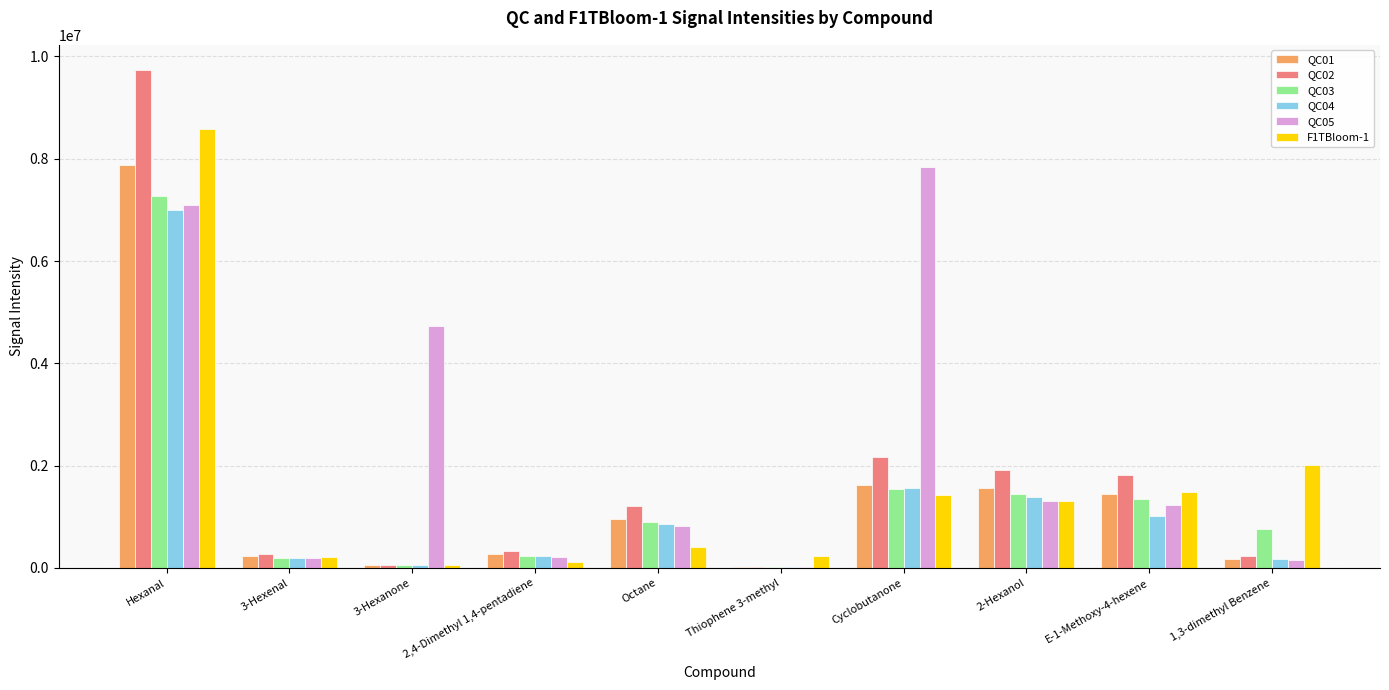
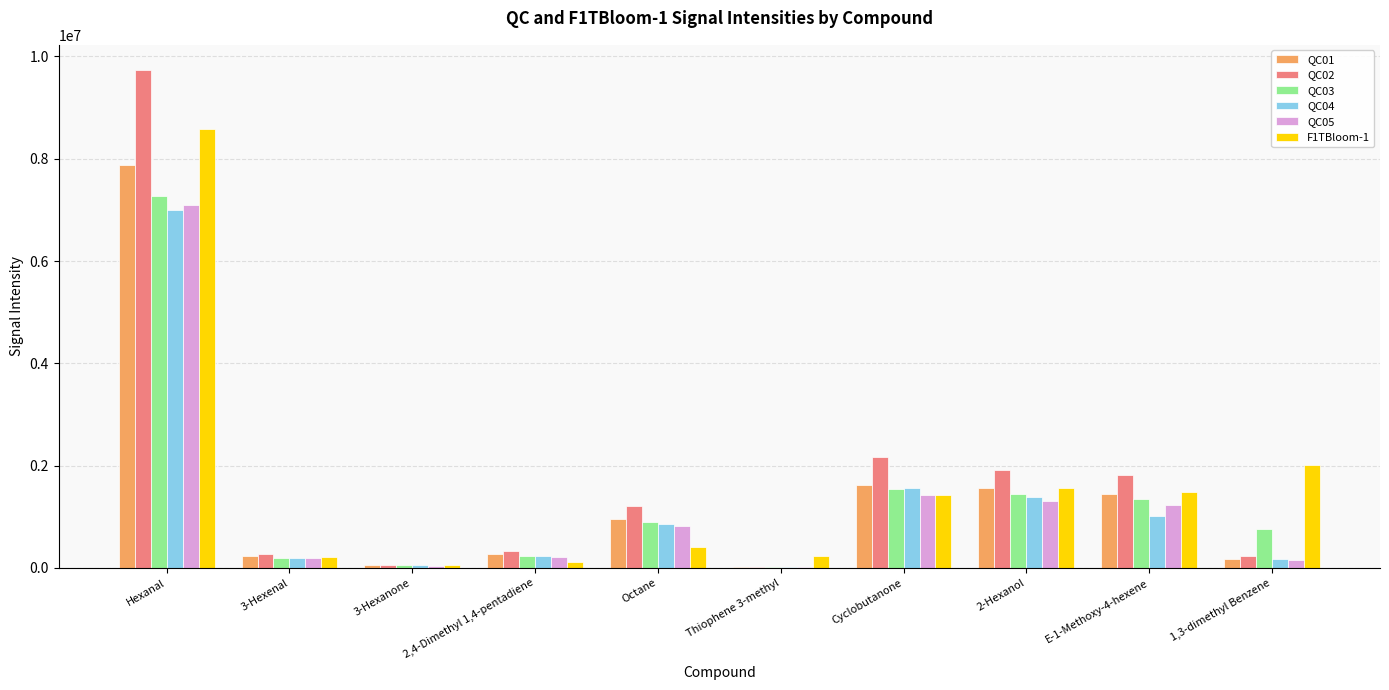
QC05, 3-Hexanone: 4700000 -> 0
QC05, Cyclobutanone: 7800000 -> 1400000
F1TBloom-1, 2-Hexanol: 1300000 -> 1600000
